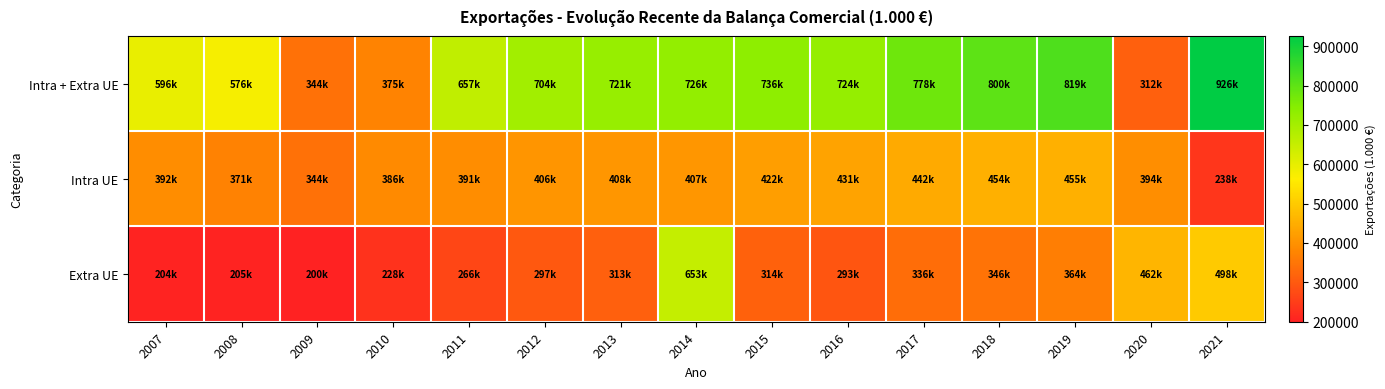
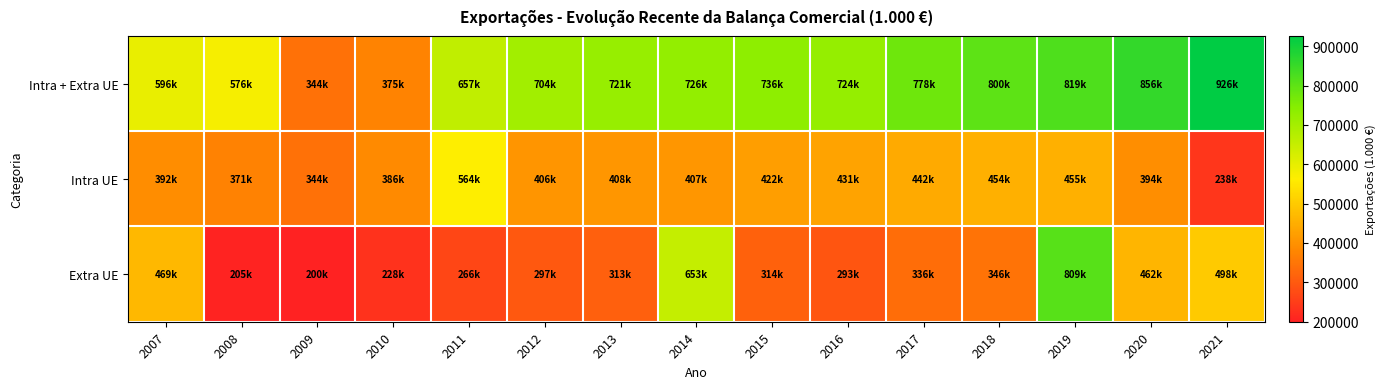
Intra + Extra UE, 2020: 312k -> 856k
Intra UE, 2011: 391k -> 564k
Extra UE, 2007: 204k -> 469k
Extra UE, 2019: 364k -> 809k
